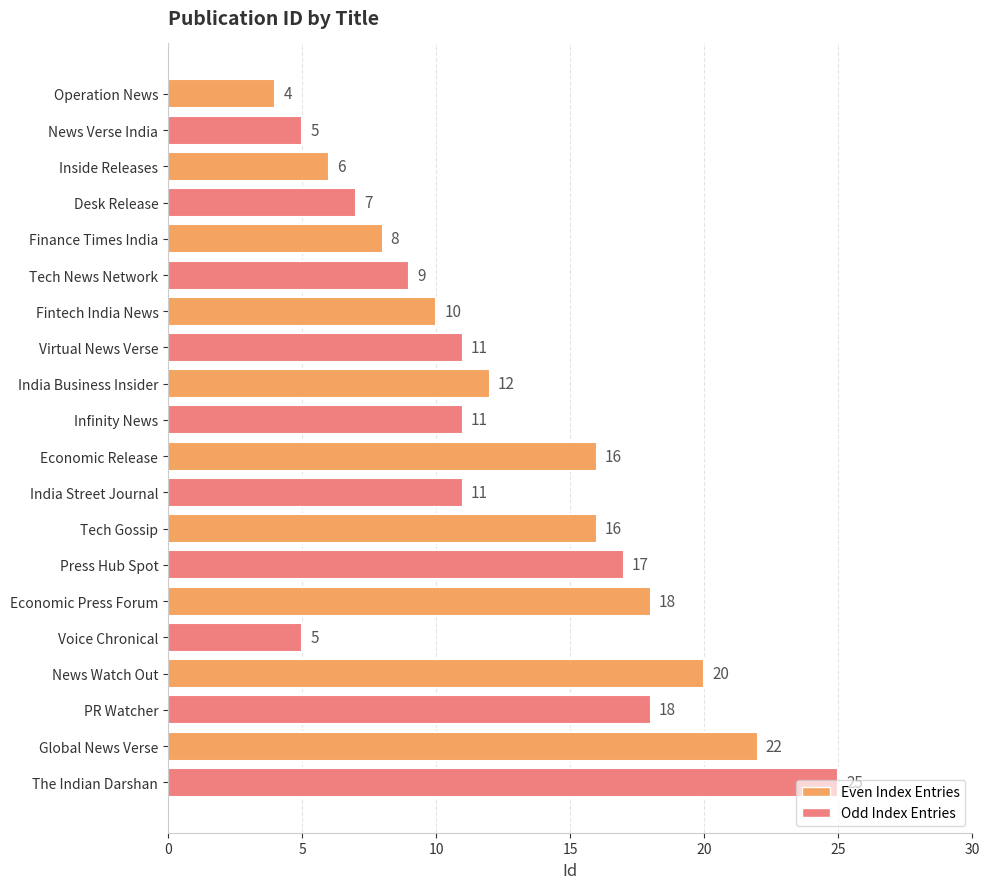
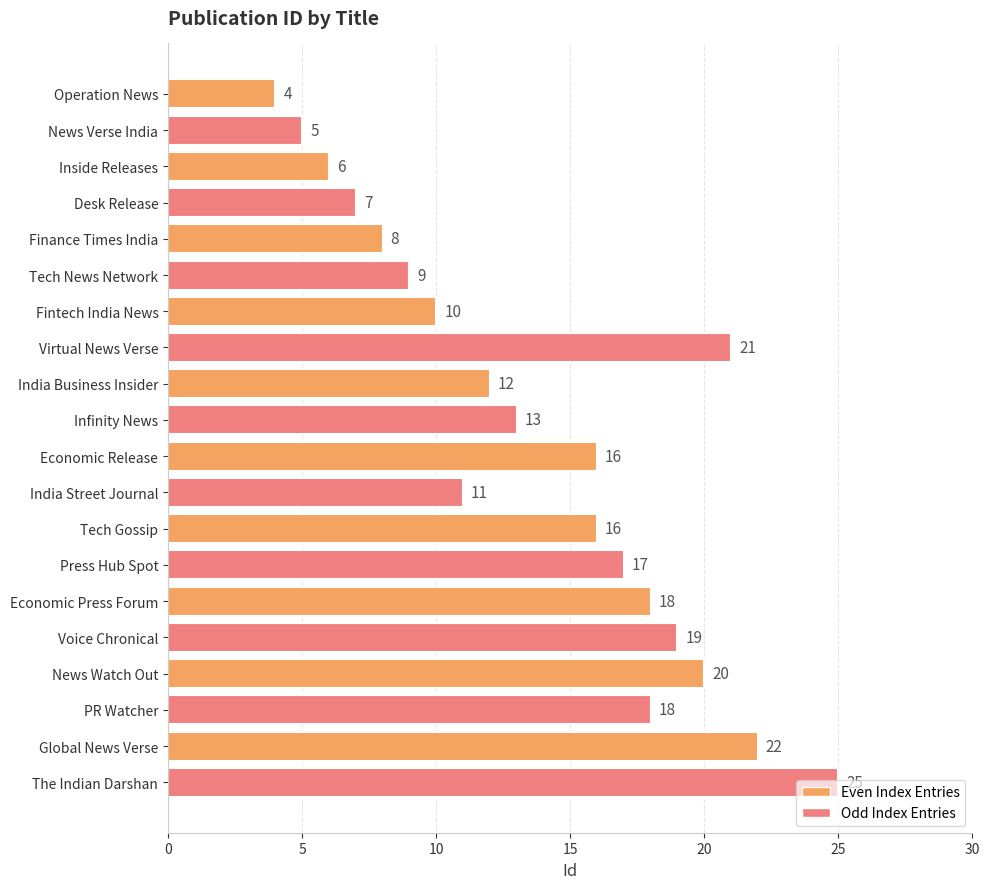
Virtual News Verse: 11 -> 21
Infinity News: 11 -> 13
Voice Chronical: 5 -> 19
